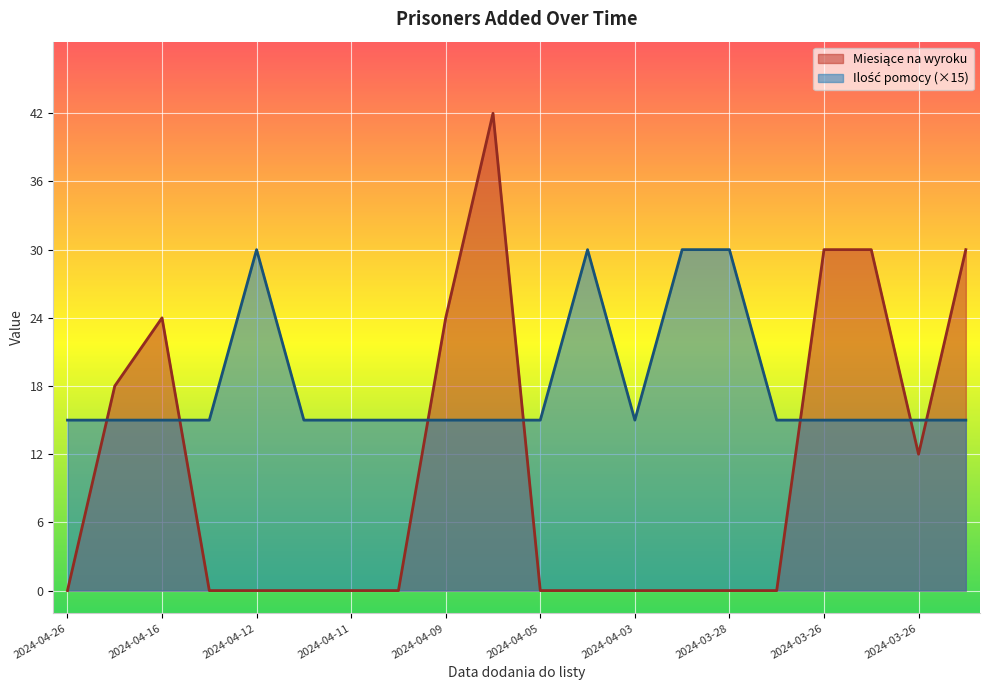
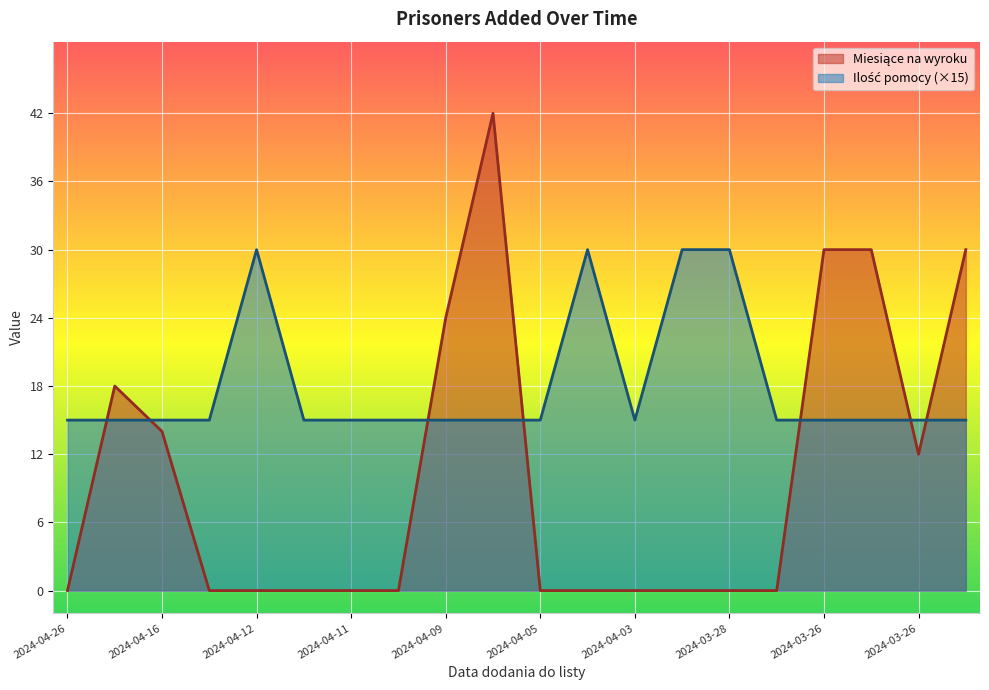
Miesiące na wyroku, 2024-04-16: 24 -> 14
